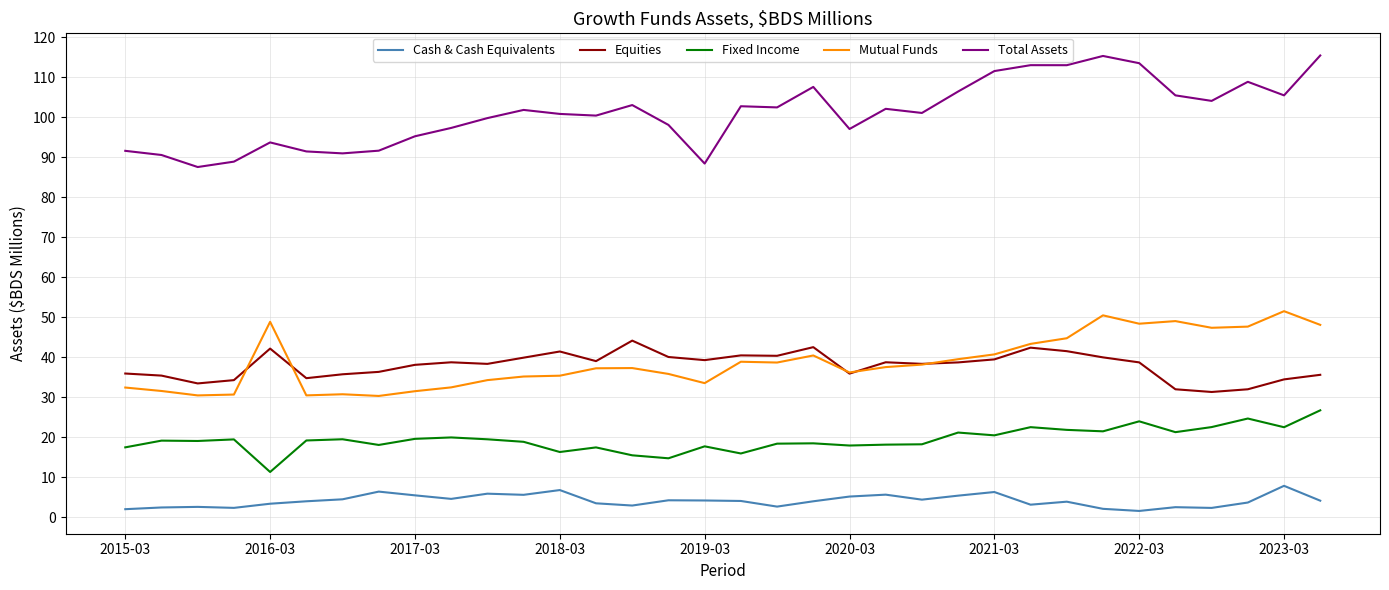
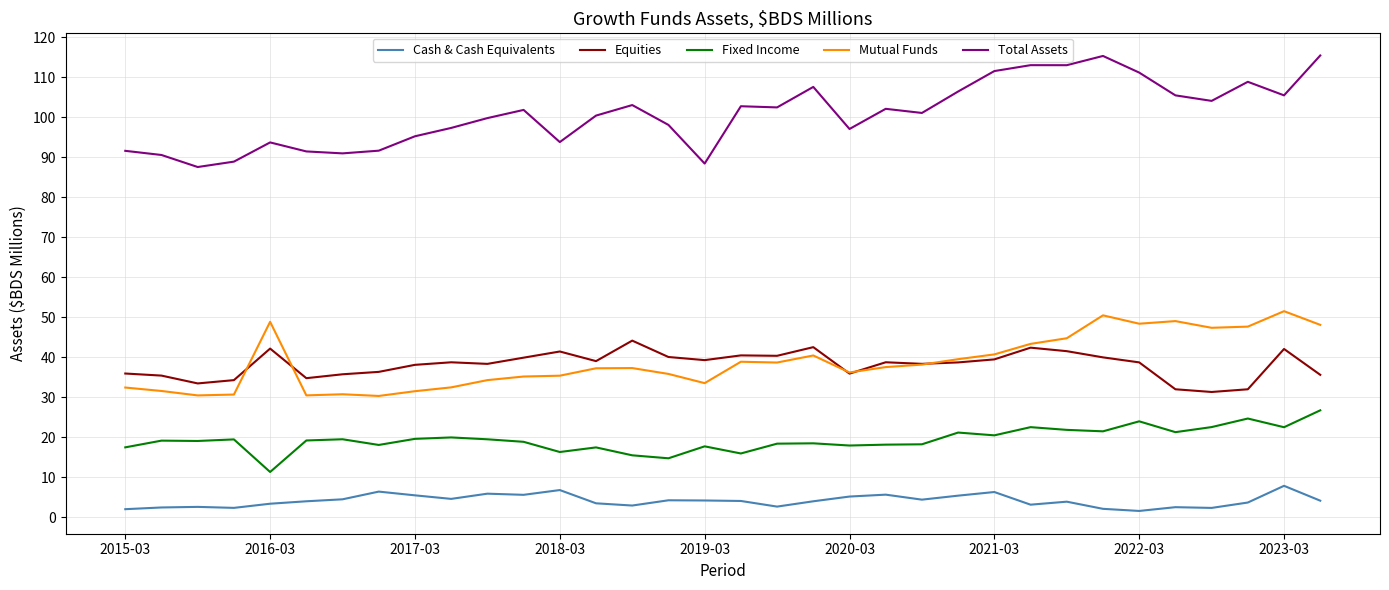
Total Assets, 2018-03: 101 -> 94
Total Assets, 2022-03: 113 -> 111
Equities, 2023-03: 34 -> 42
